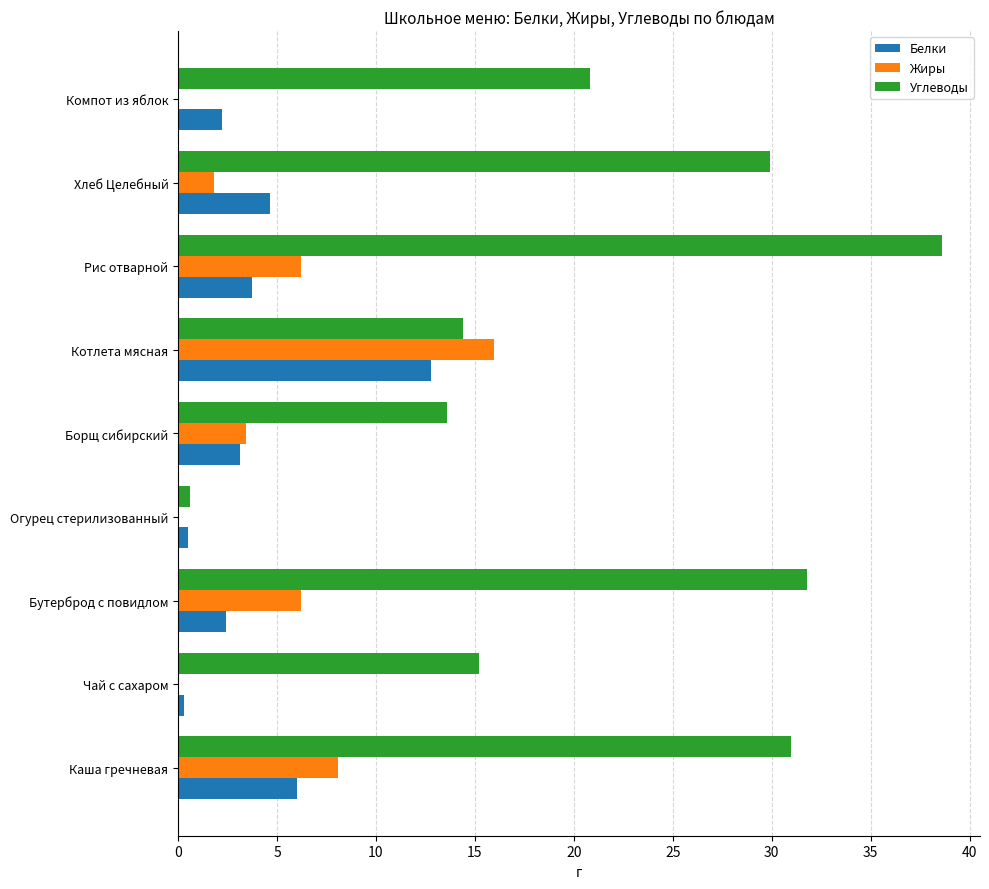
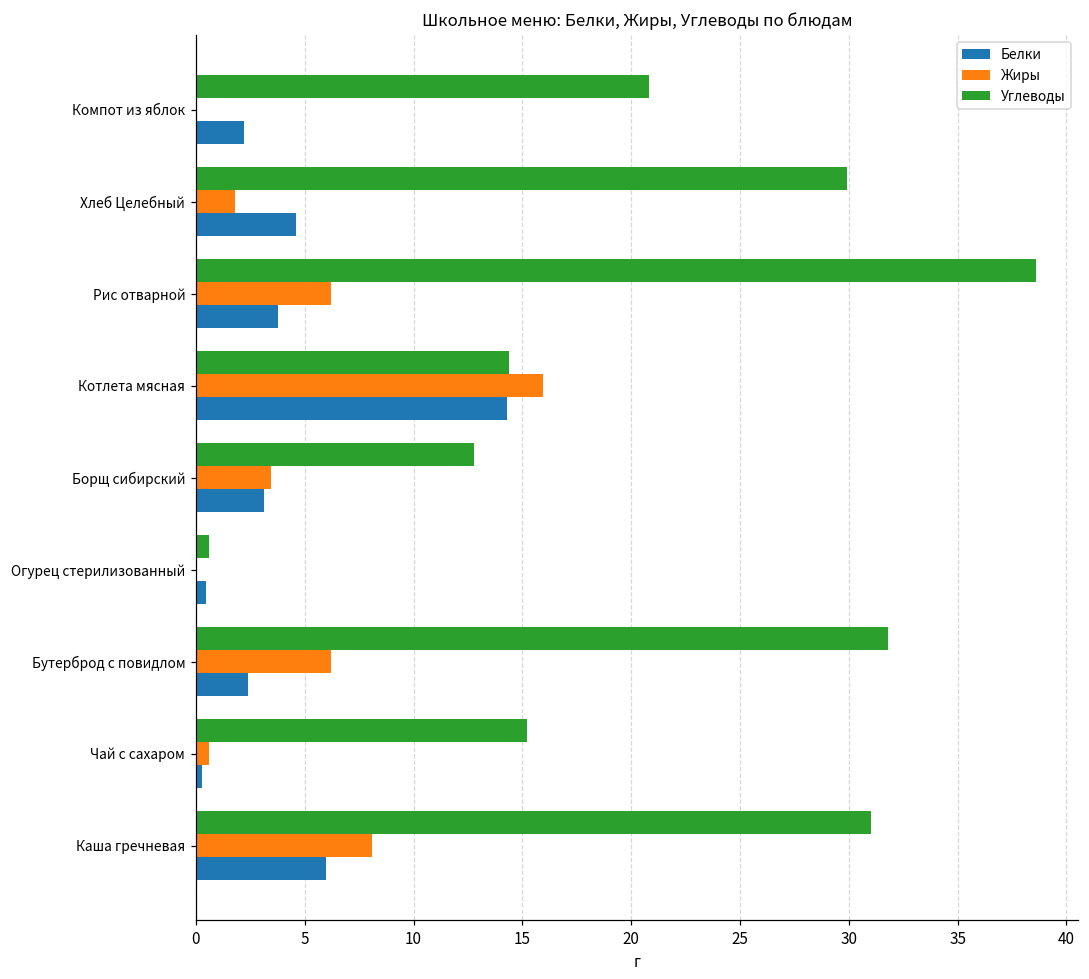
Белки, Котлета мясная: 12.8 -> 14.3
Углеводы, Борщ сибирский: 13.6 -> 12.8
Жиры, Чай с сахаром: 0.0 -> 0.6
